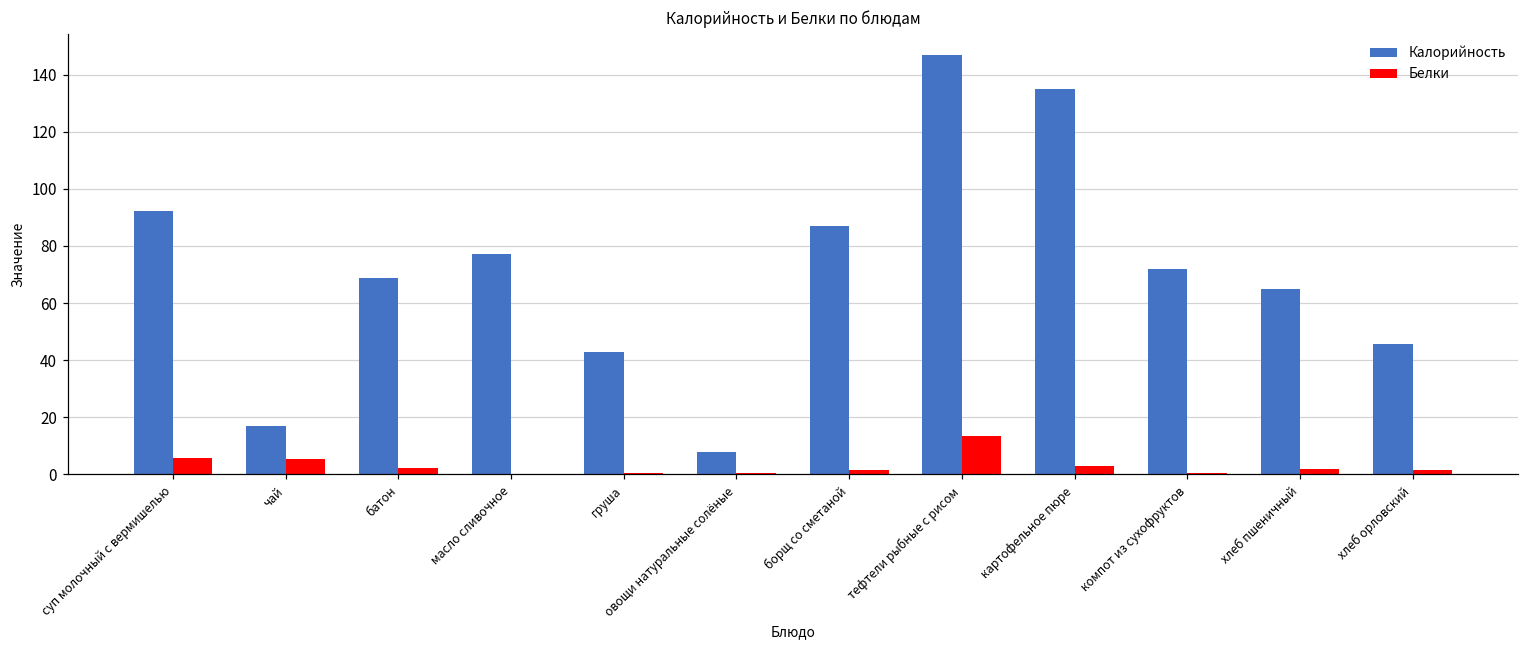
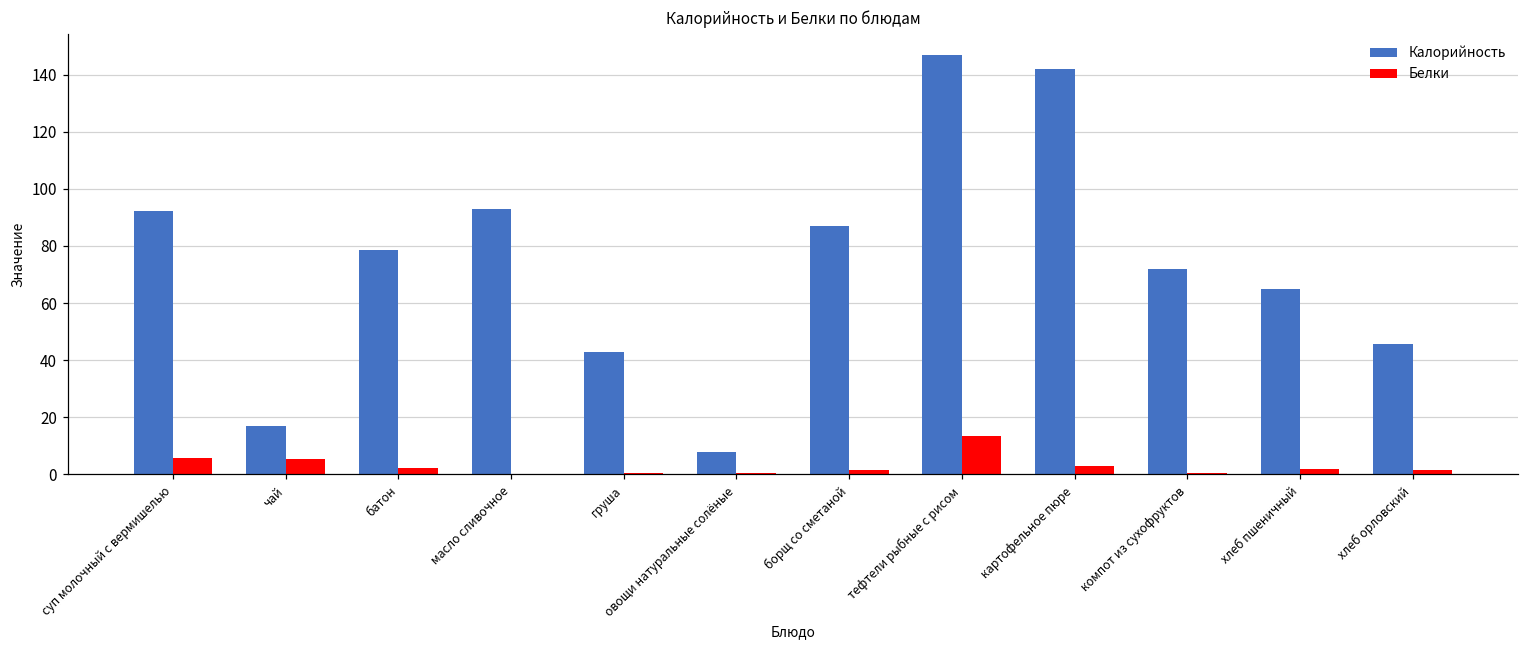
Калорийность, батон: 69 -> 79
Калорийность, масло сливочное: 77 -> 93
Калорийность, картофельное пюре: 135 -> 142
